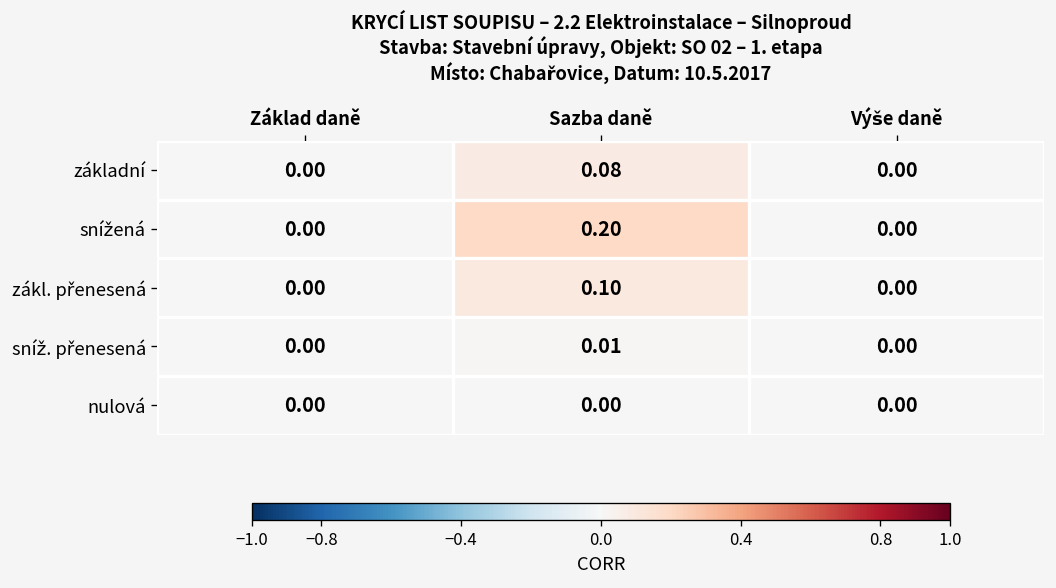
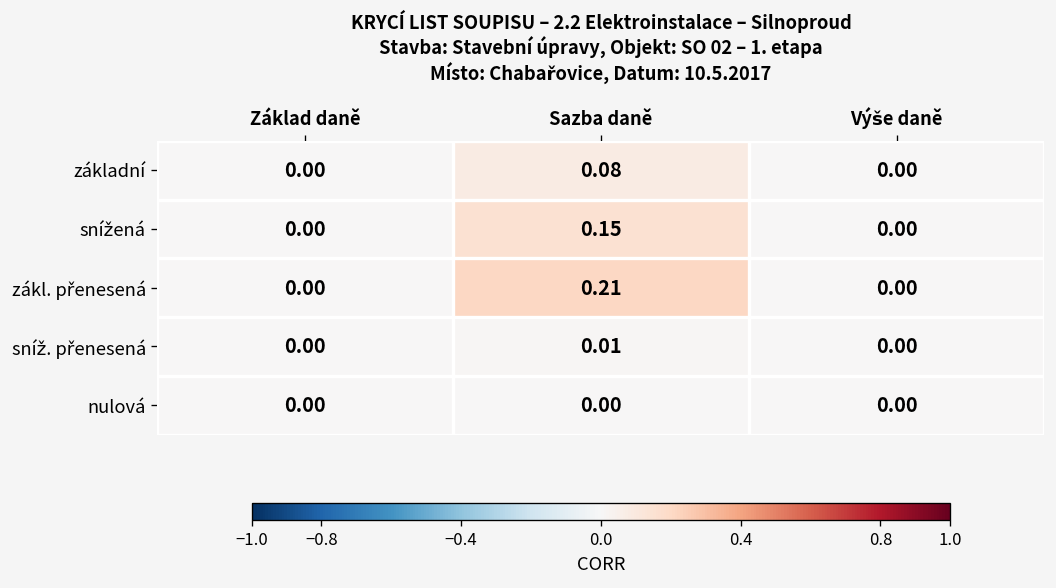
snížená, Sazba daně: 0.20 -> 0.15
zákl. přenesená, Sazba daně: 0.10 -> 0.21
